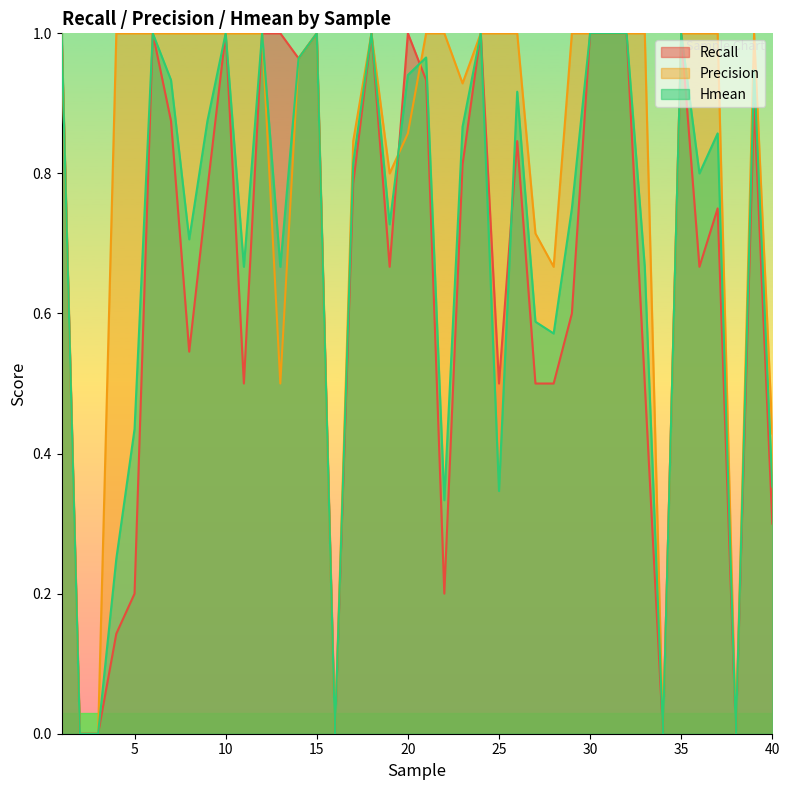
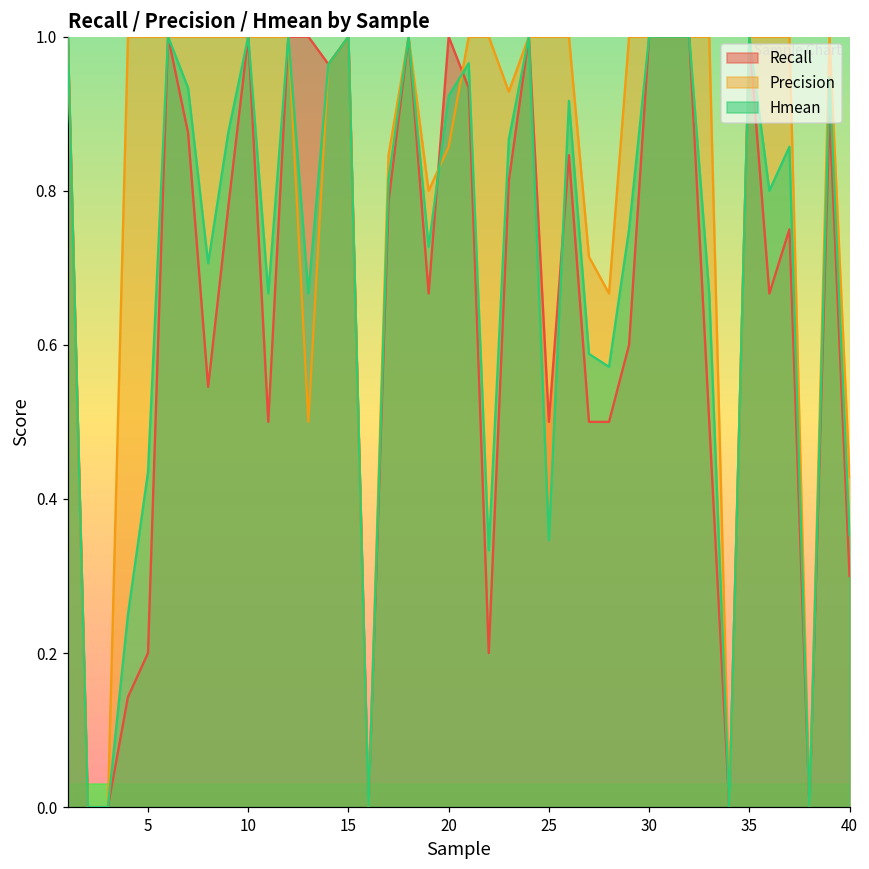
Hmean, 20: 0.94 -> 0.92
